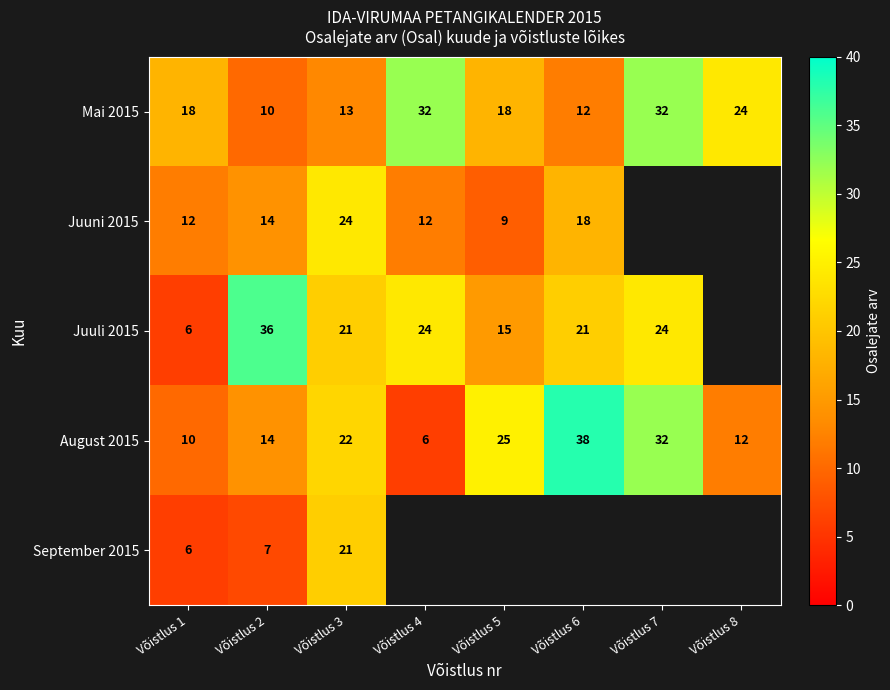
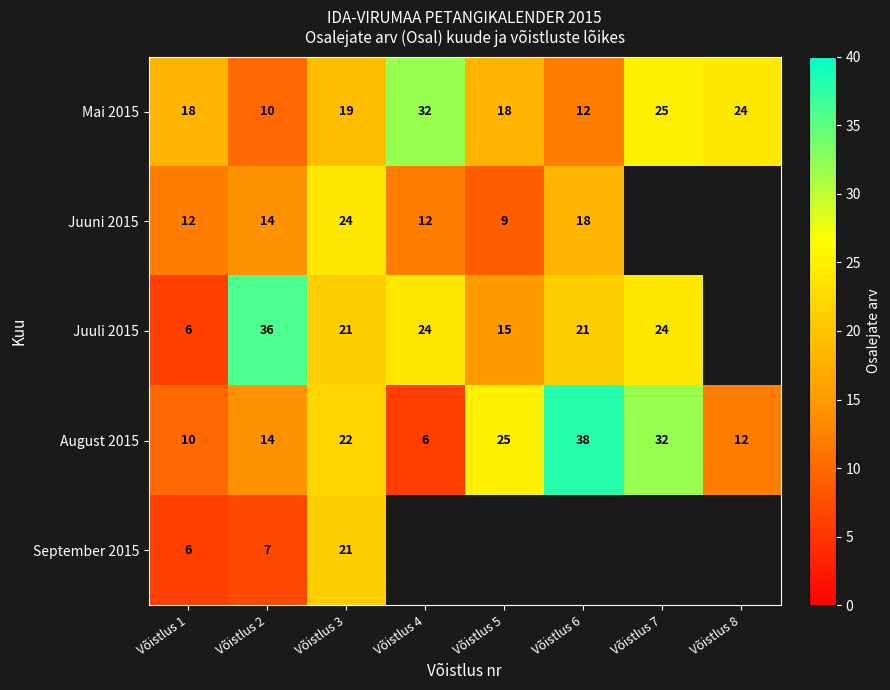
Mai 2015, Võistlus 3: 13 -> 19
Mai 2015, Võistlus 7: 32 -> 25
